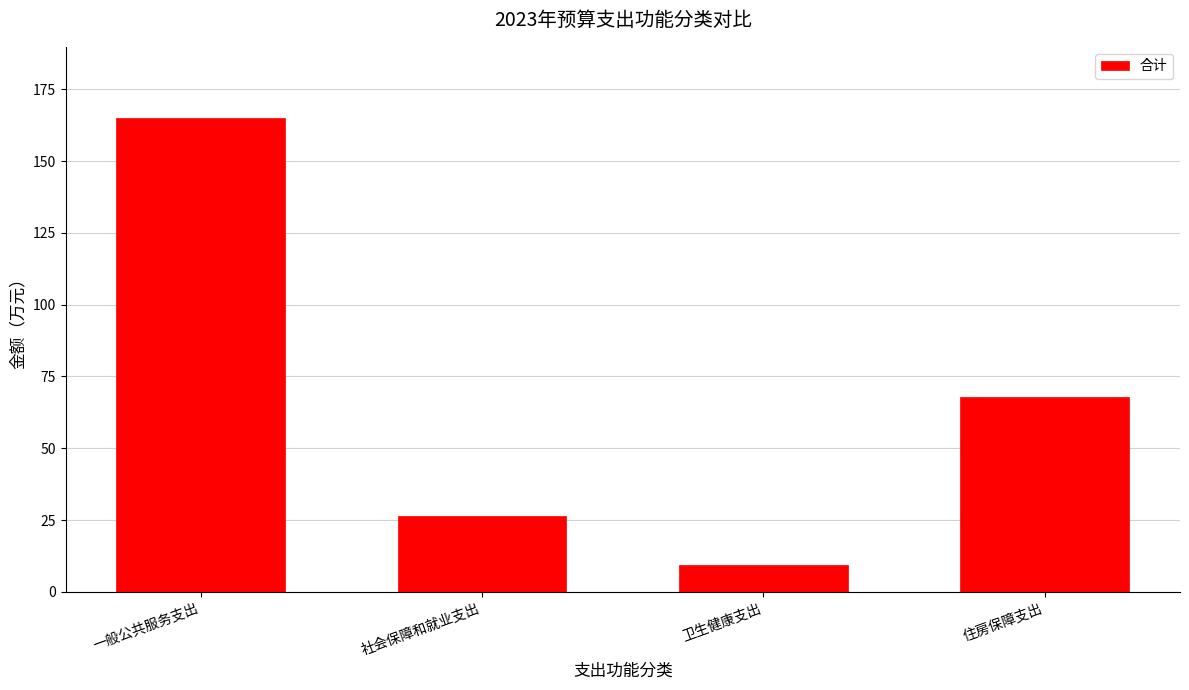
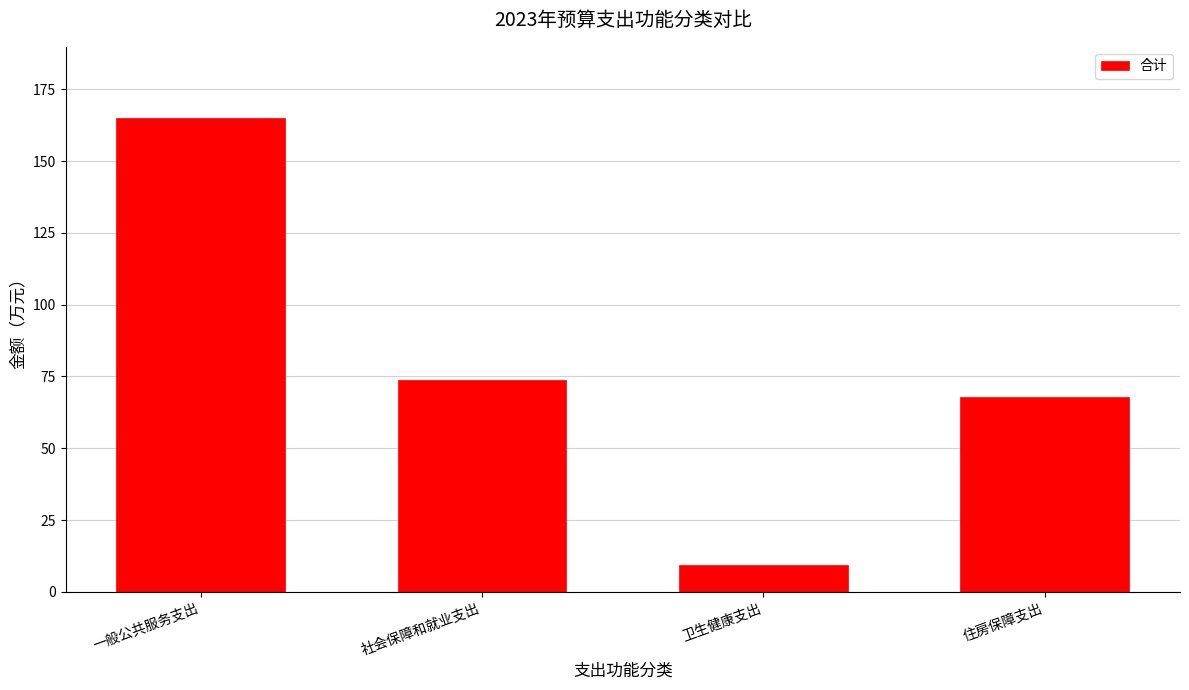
社会保障和就业支出: 26 -> 74
